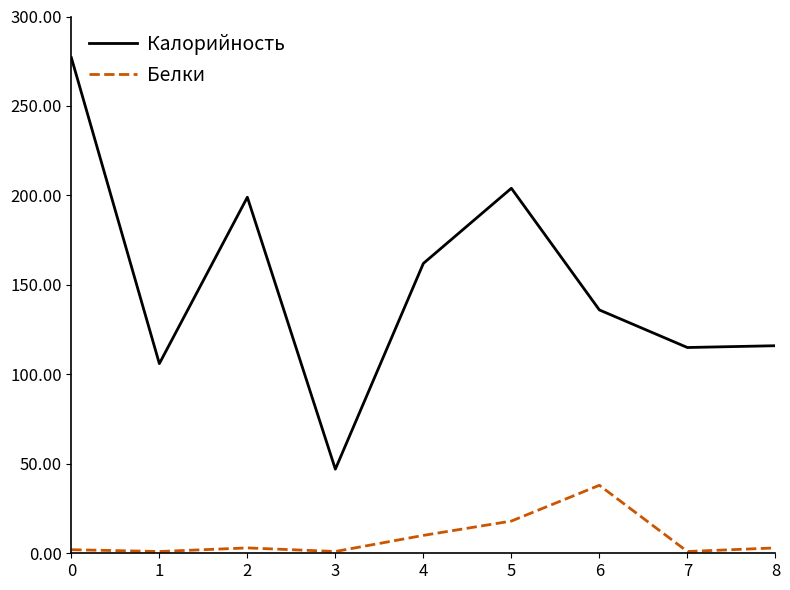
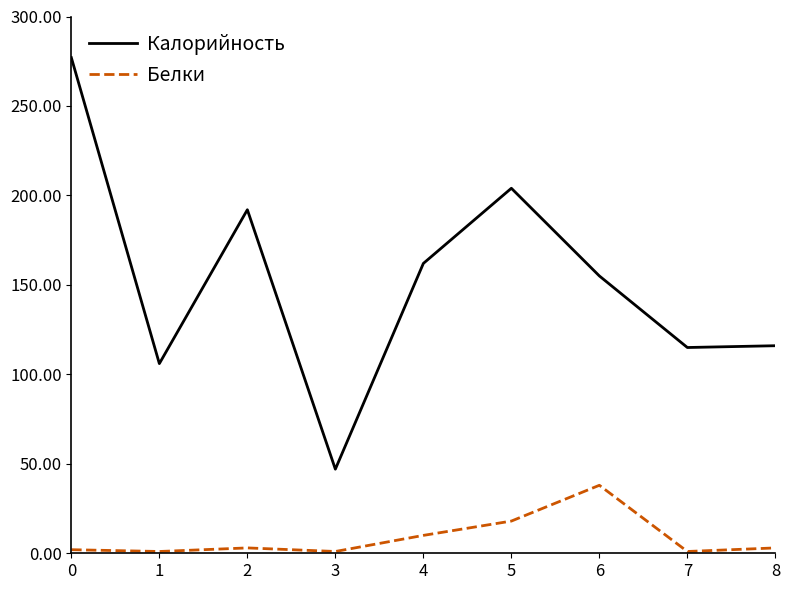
Калорийность, 2: 199 -> 192
Калорийность, 6: 136 -> 155
